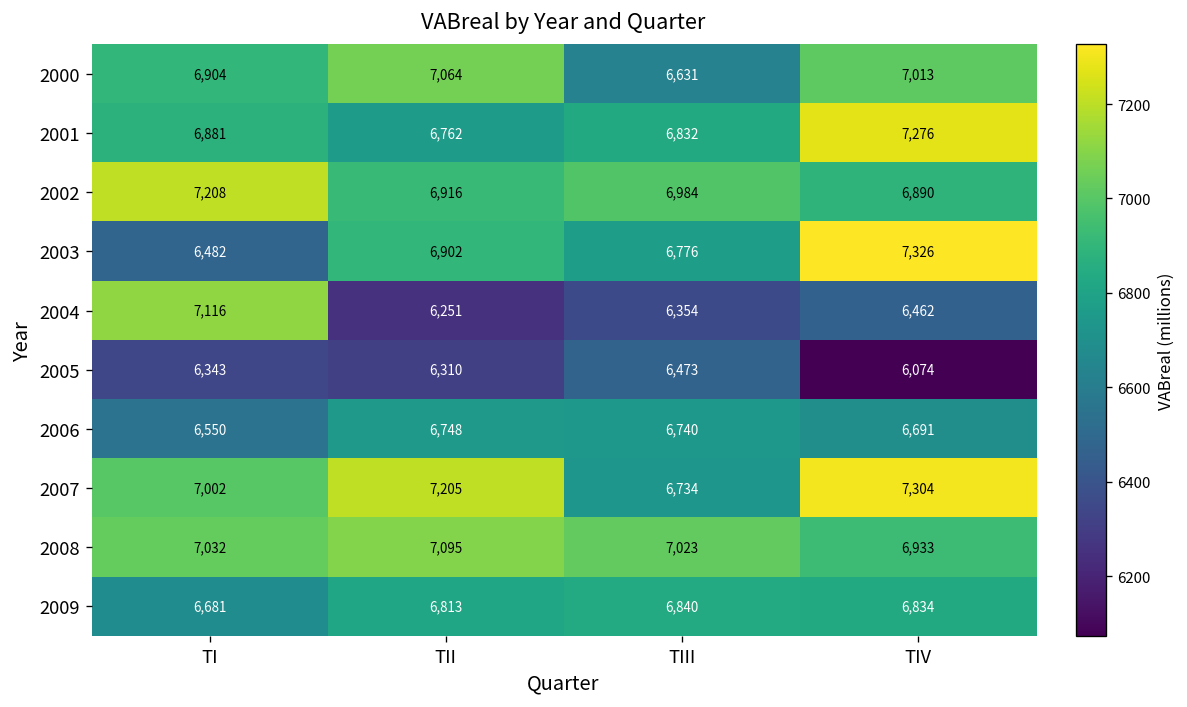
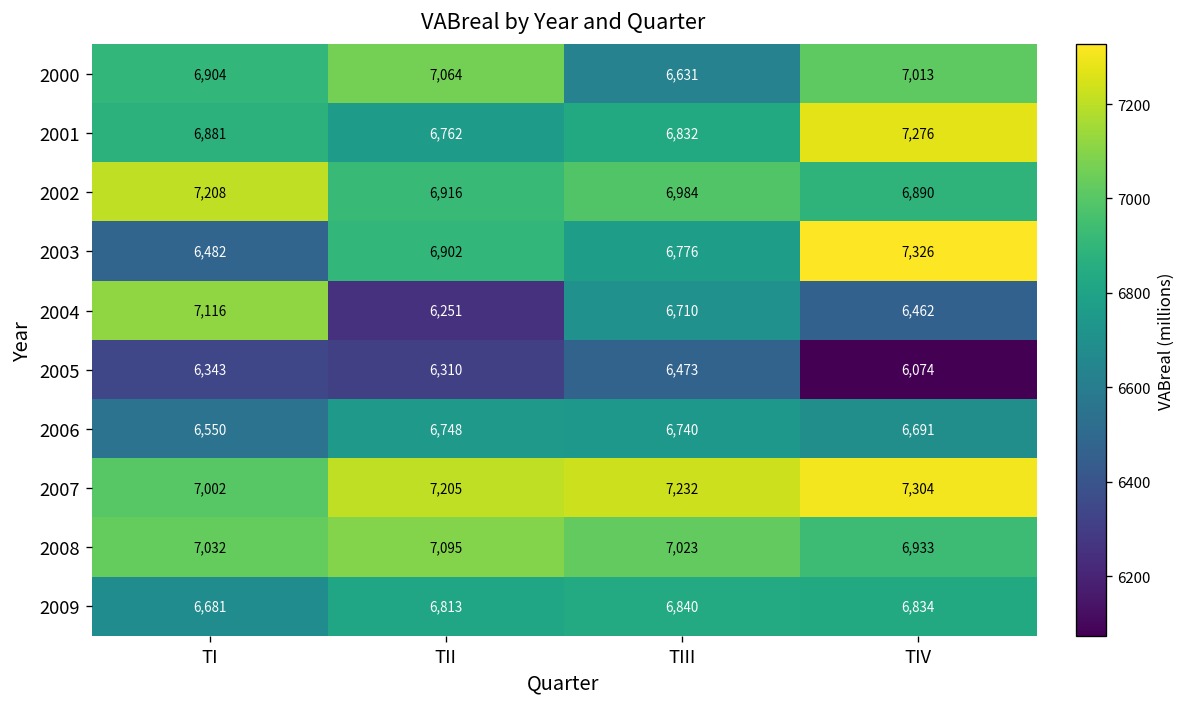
2004, TIII: 6,354 -> 6,710
2007, TIII: 6,734 -> 7,232
